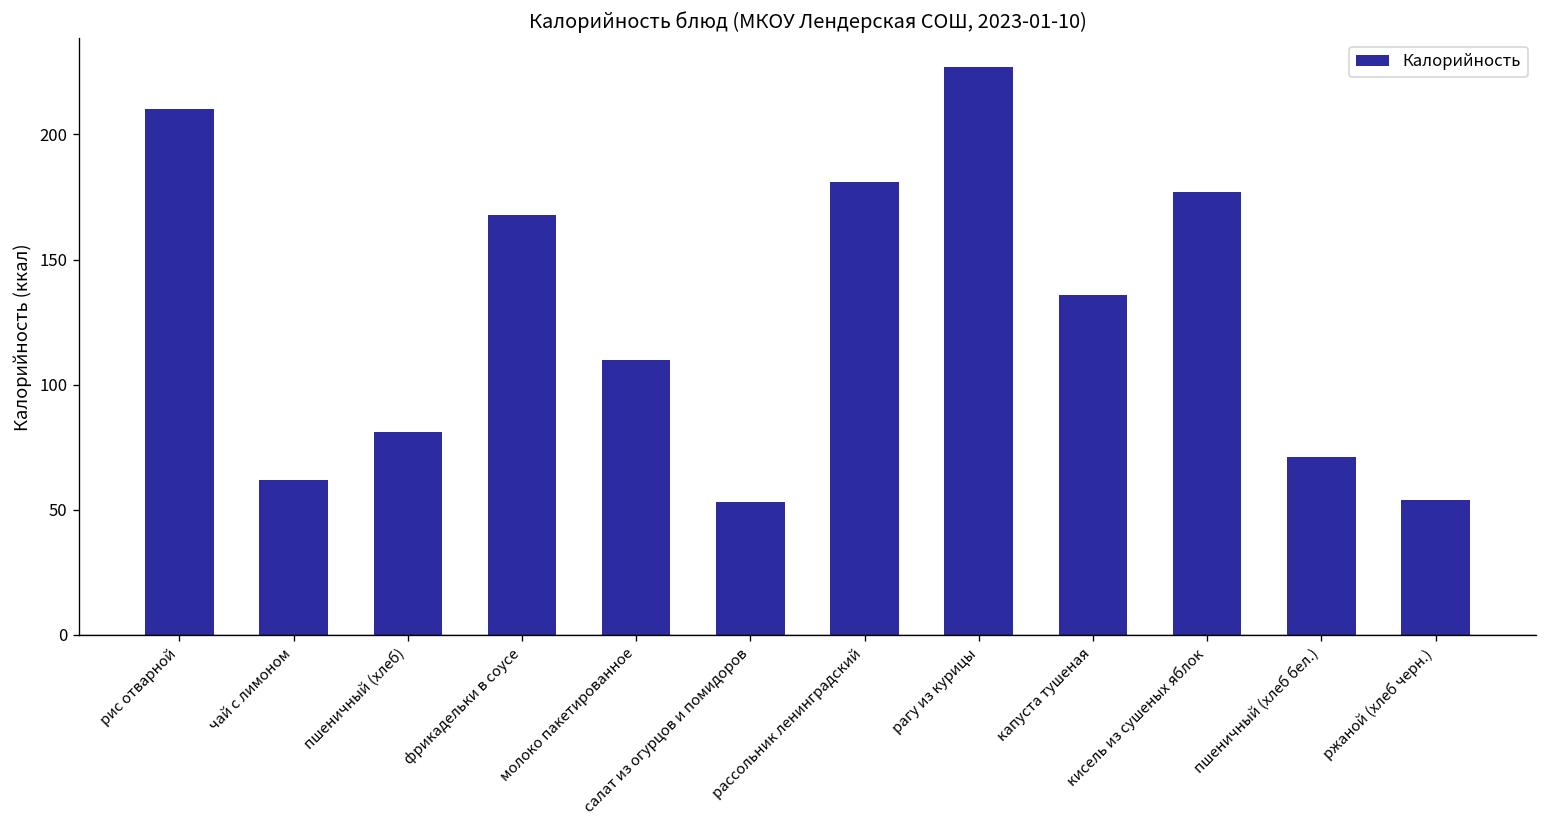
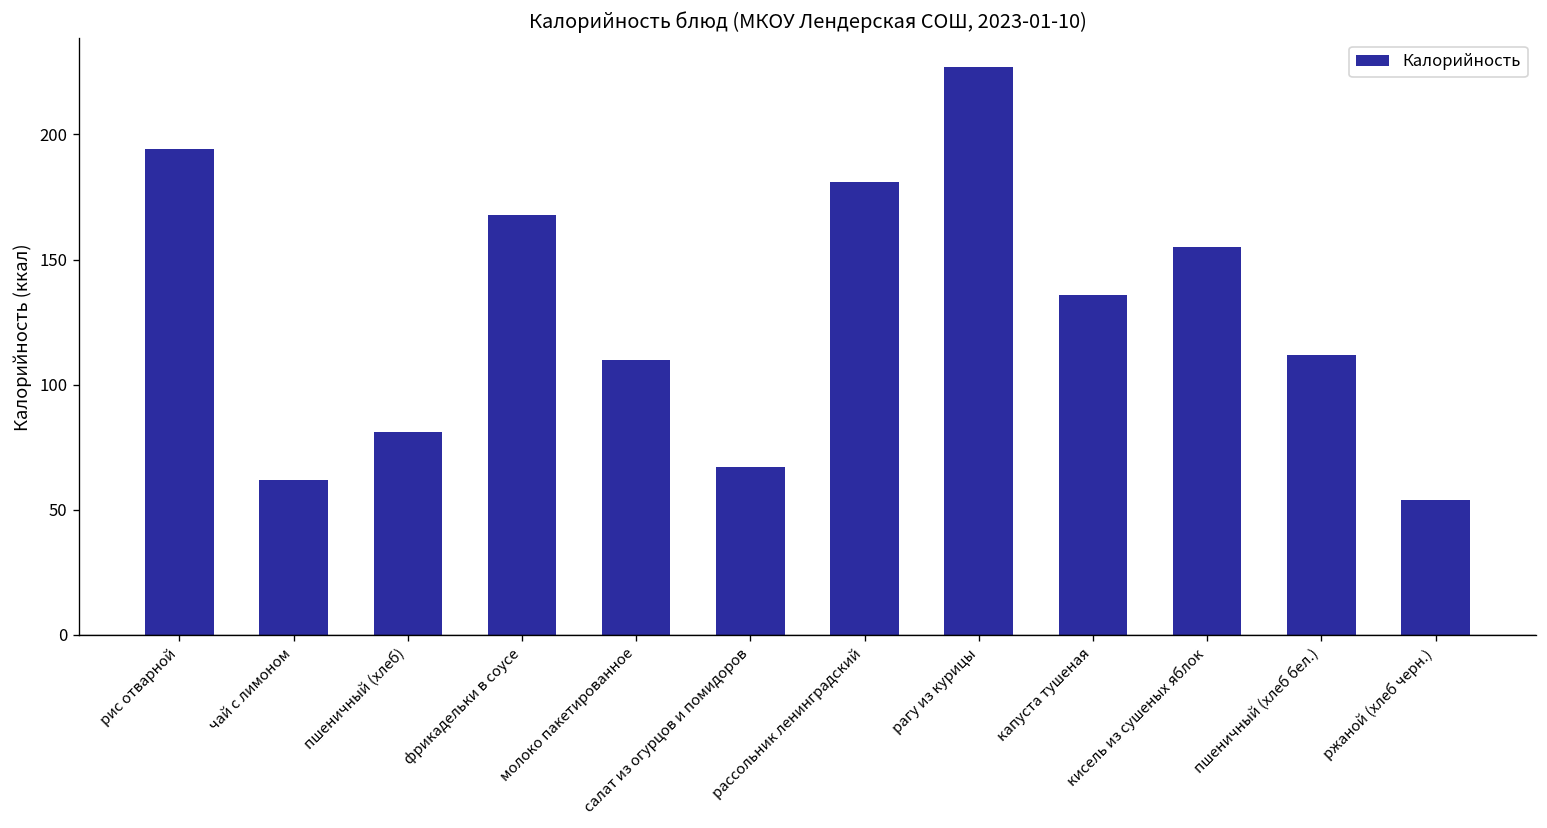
рис отварной: 210 -> 194
салат из огурцов и помидоров: 53 -> 67
кисель из сушеных яблок: 177 -> 155
пшеничный (хлеб бел.): 71 -> 112
